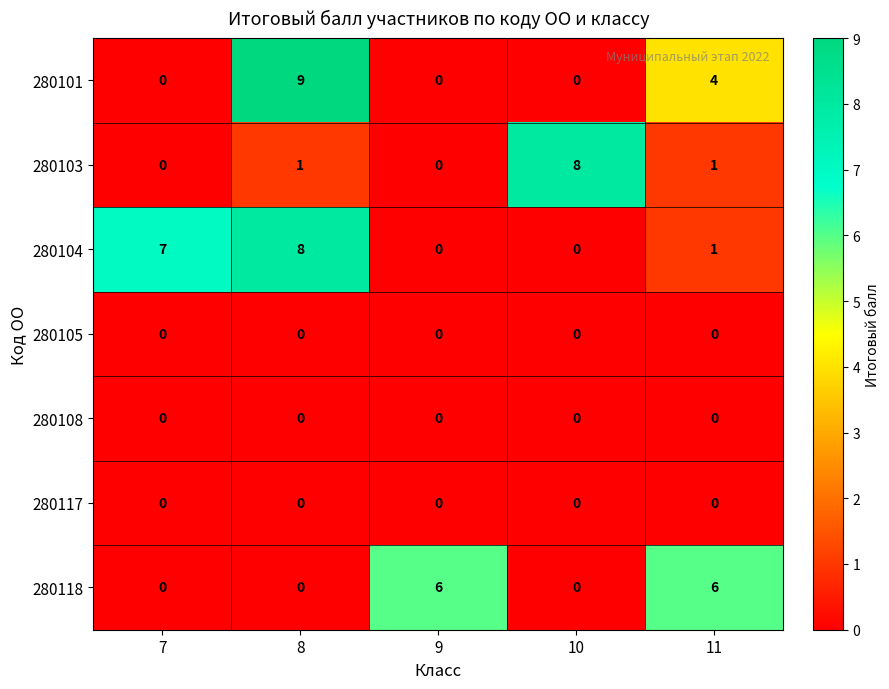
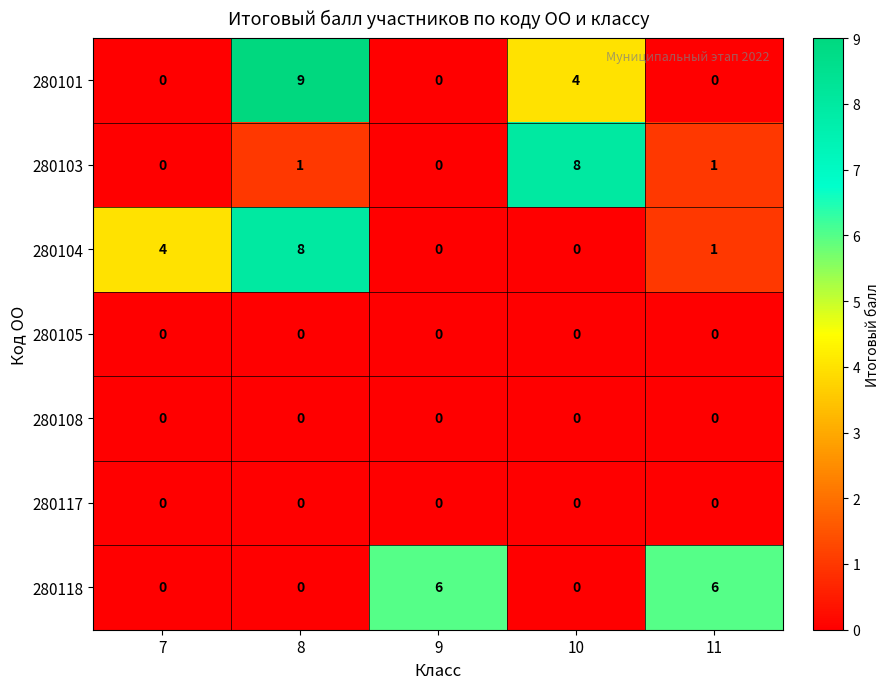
280101, 10: 0 -> 4
280101, 11: 4 -> 0
280104, 7: 7 -> 4
